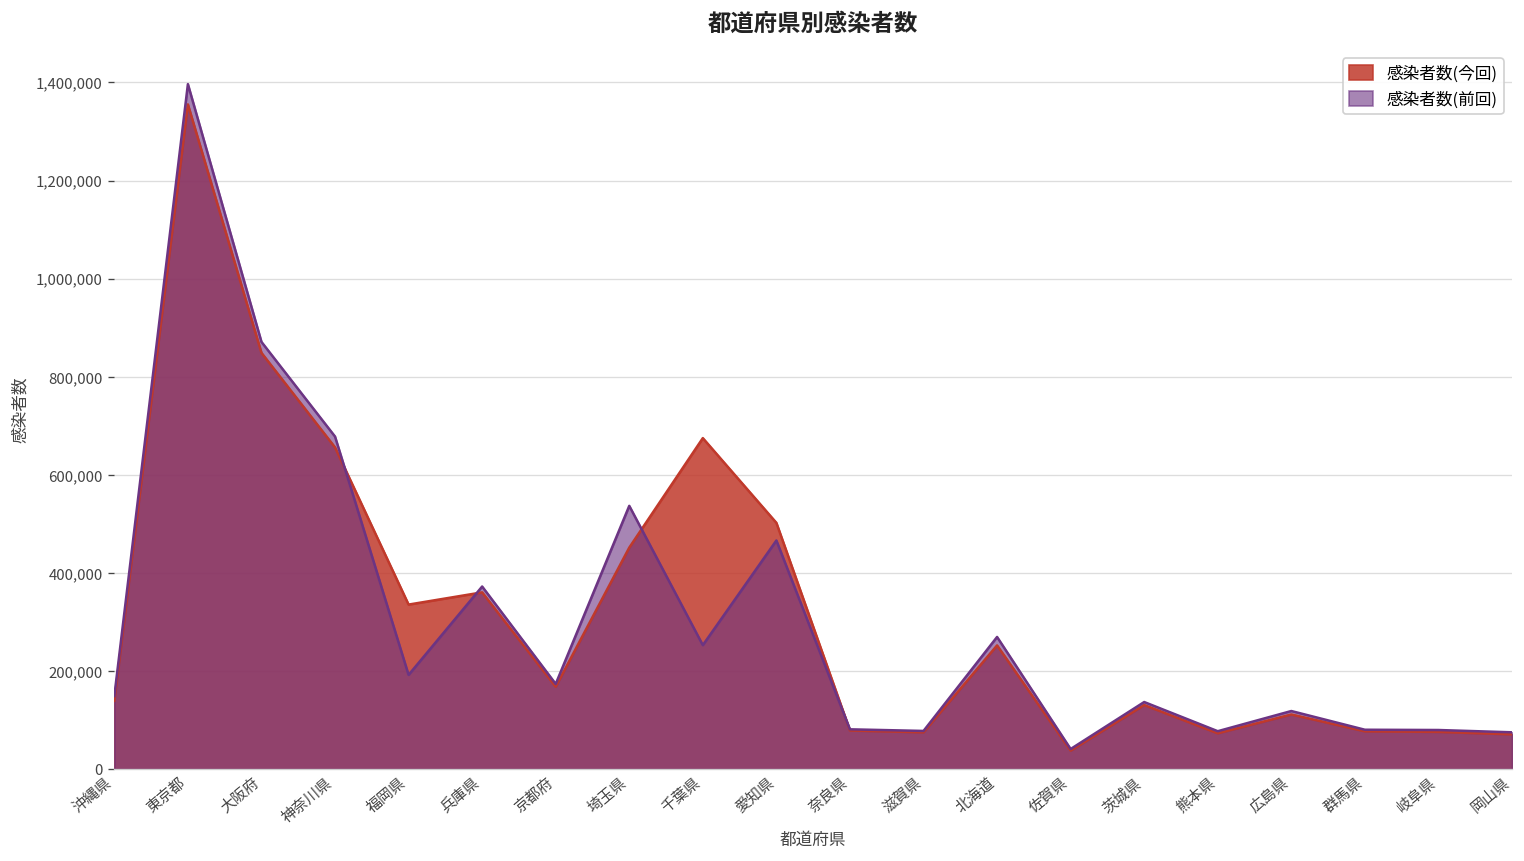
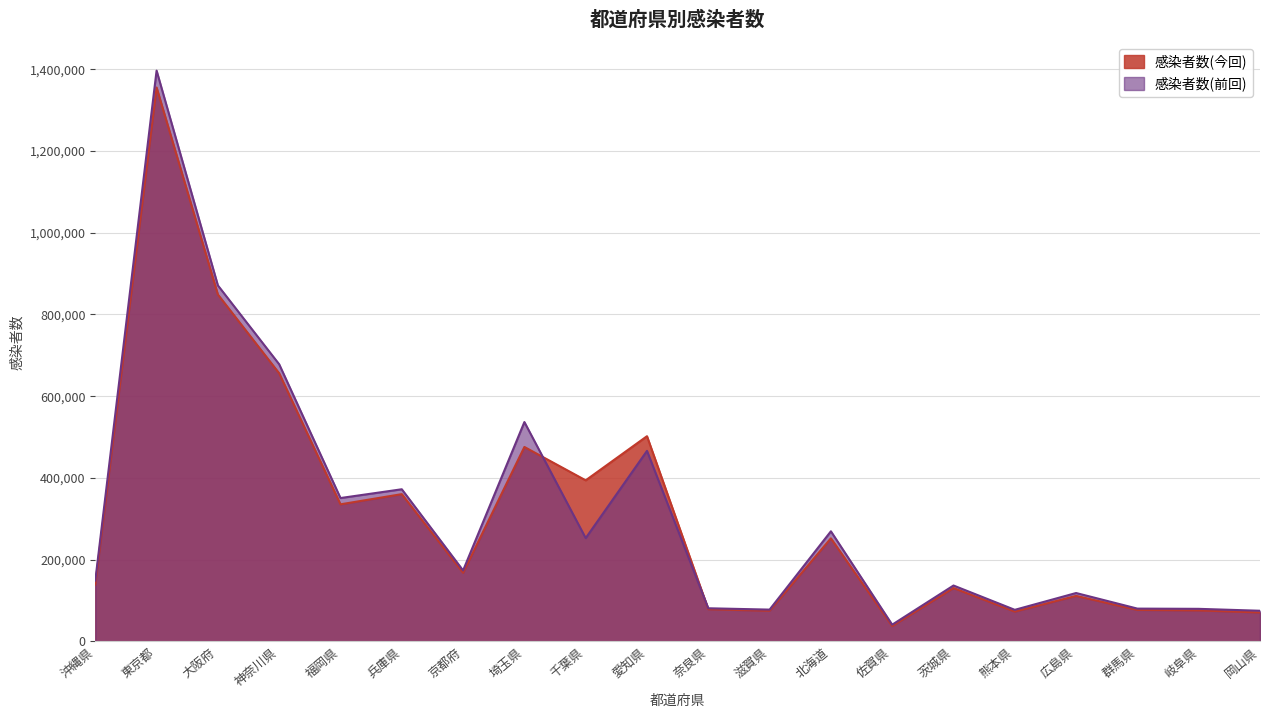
感染者数(前回), 福岡県: 190,000 -> 350,000
感染者数(今回), 埼玉県: 450,000 -> 480,000
感染者数(今回), 千葉県: 670,000 -> 390,000
